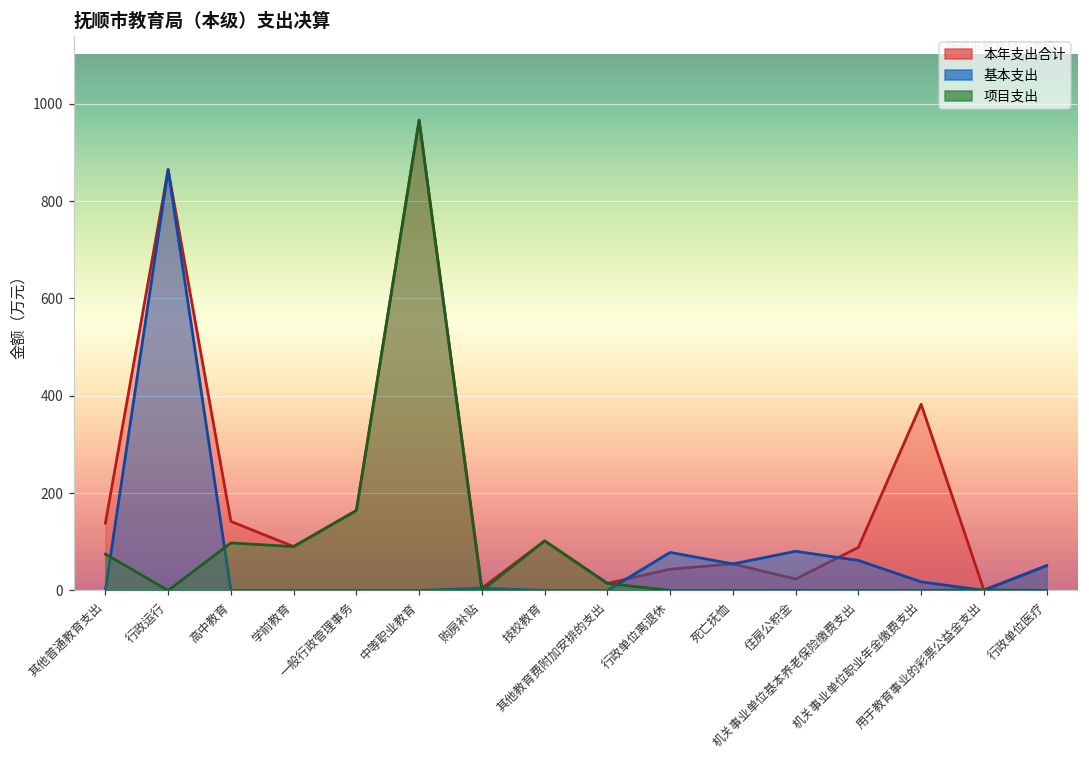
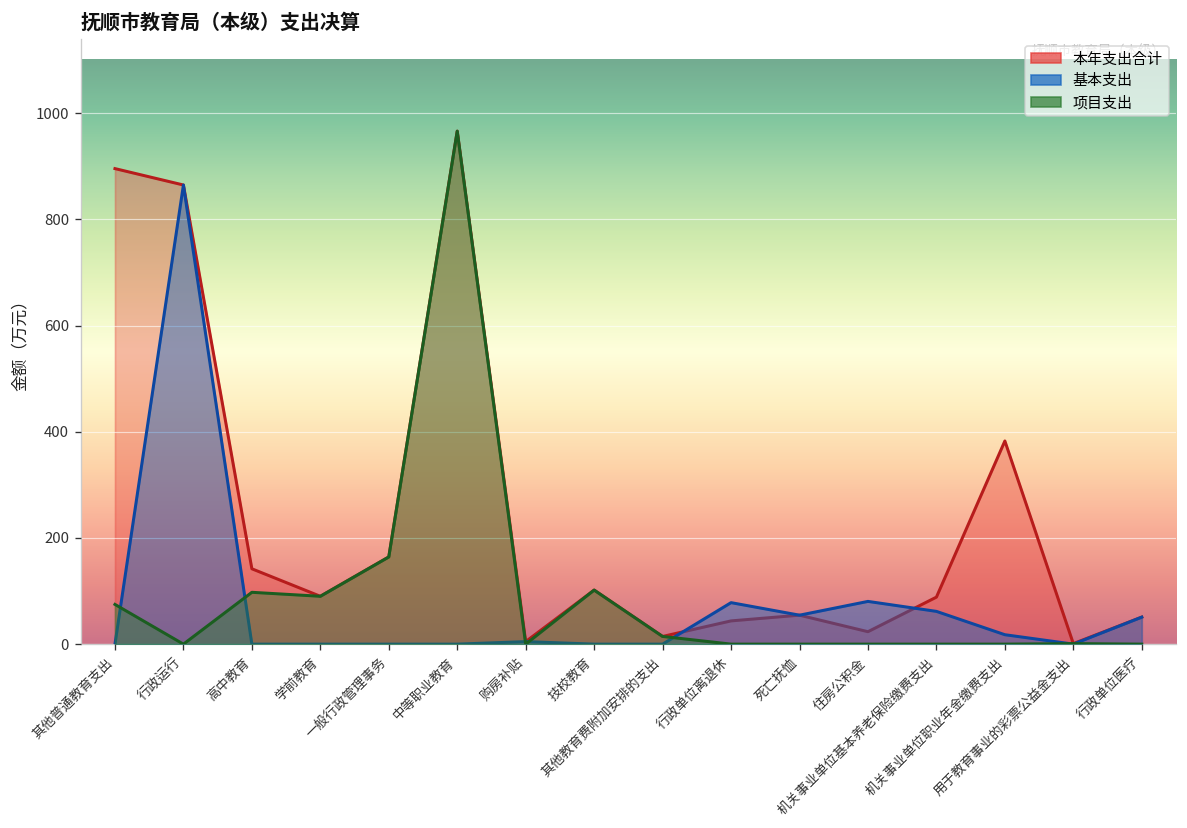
本年支出合计, 其他普通教育支出: 140 -> 900
